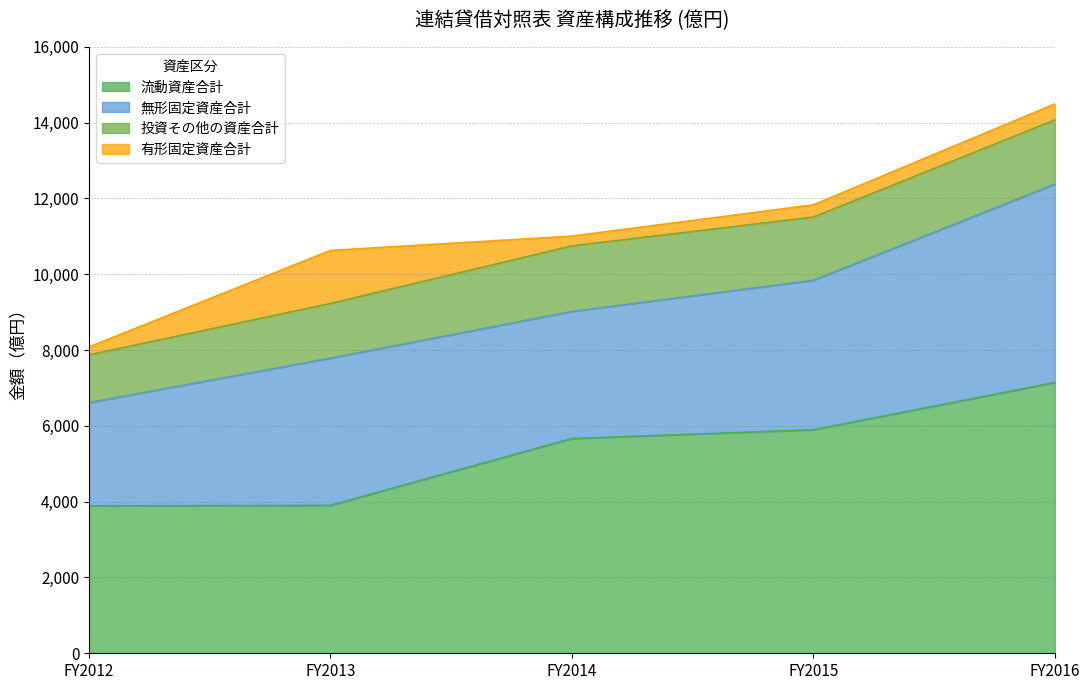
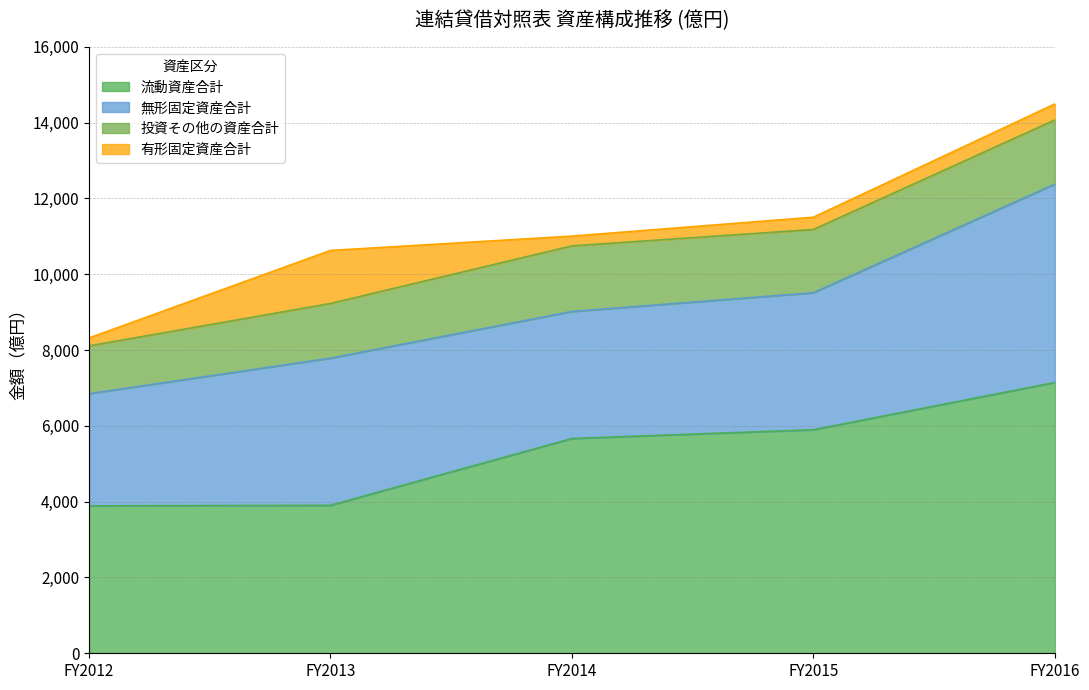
無形固定資産合計, FY2012: 2,700 -> 3,000
無形固定資産合計, FY2015: 3,900 -> 3,600
